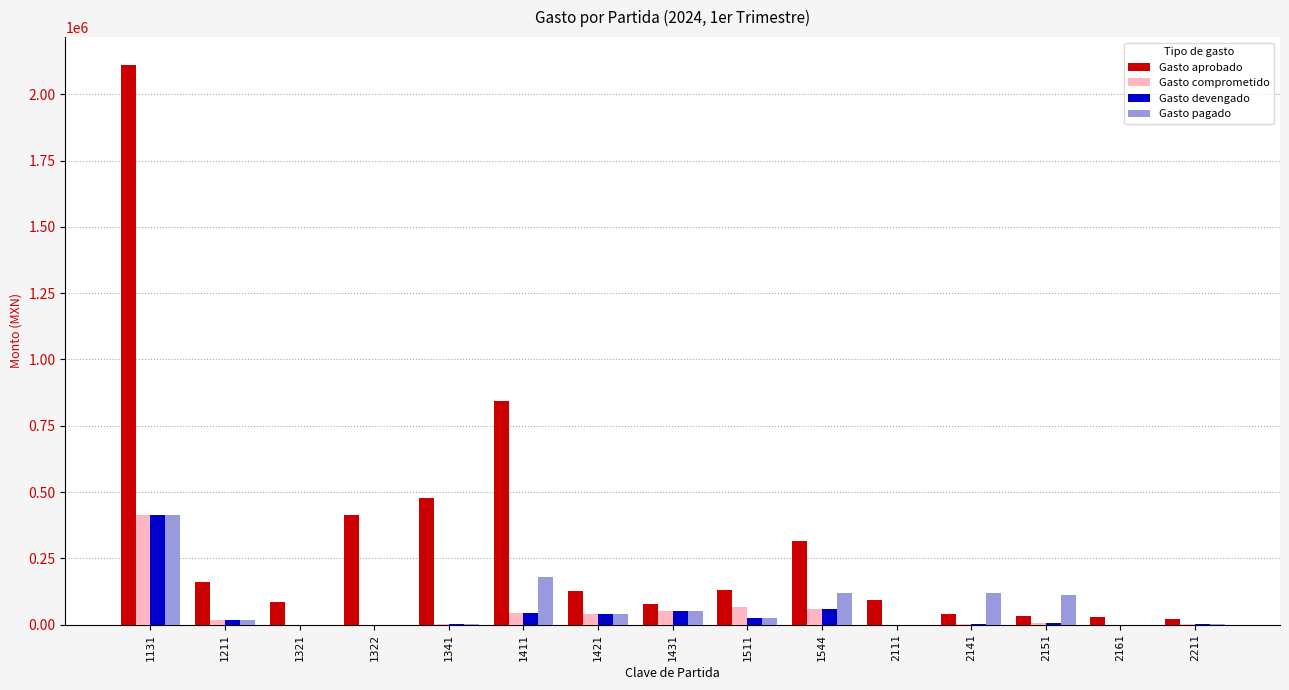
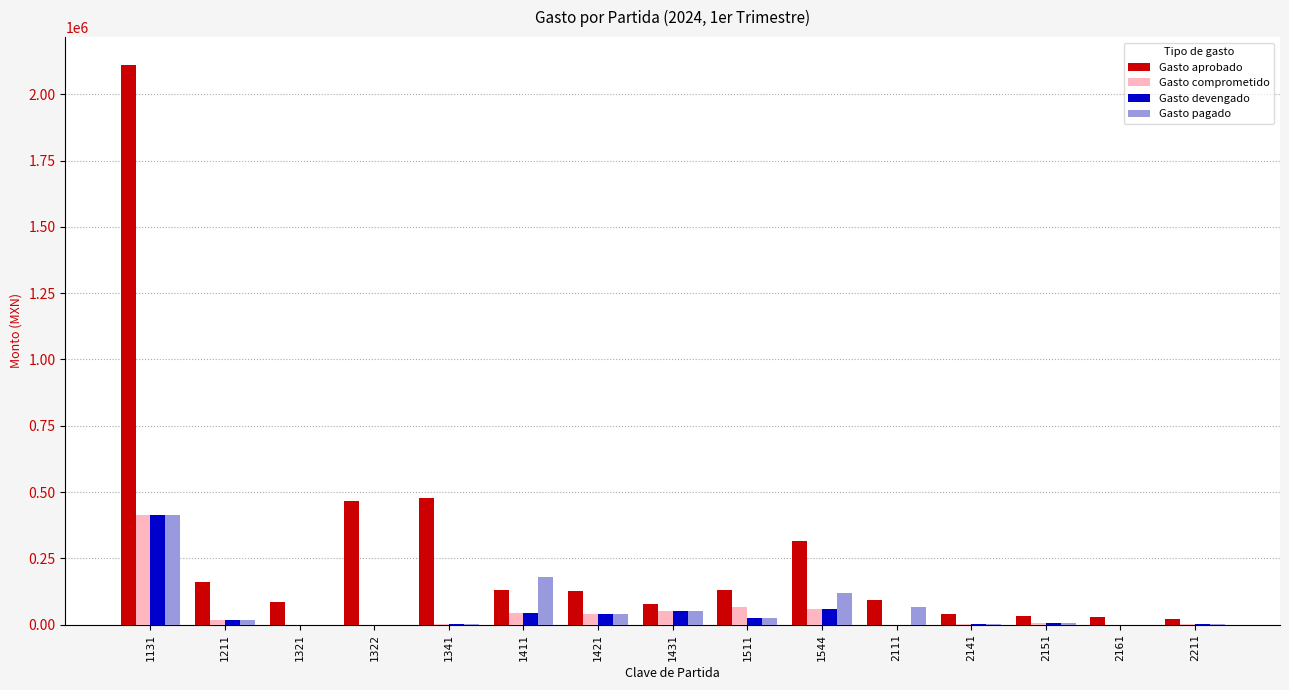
Gasto aprobado, 1322: 420000 -> 470000
Gasto aprobado, 1411: 840000 -> 130000
Gasto pagado, 2111: 0 -> 70000
Gasto pagado, 2141: 120000 -> 0
Gasto pagado, 2151: 110000 -> 10000
